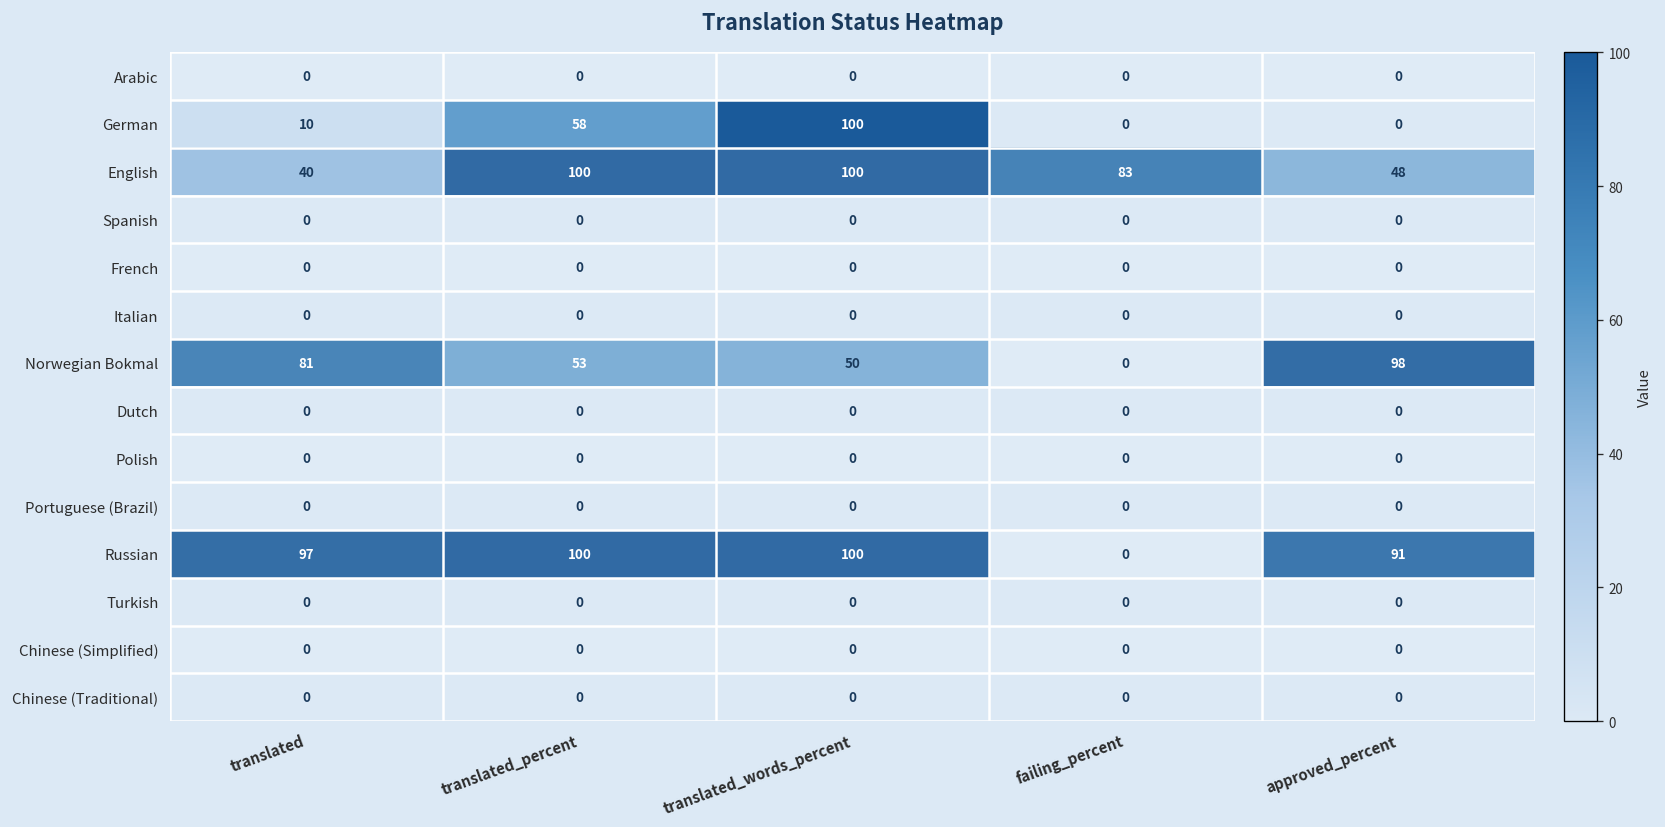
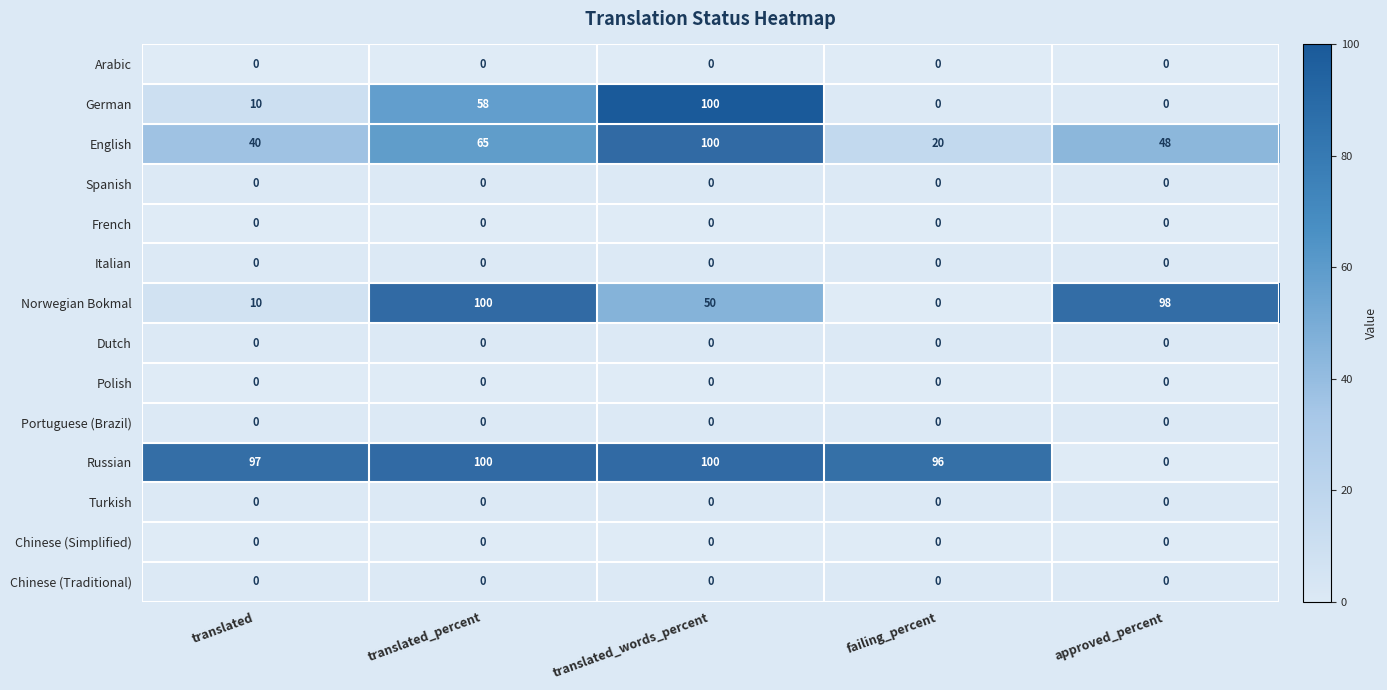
English, translated_percent: 100 -> 65
English, failing_percent: 83 -> 20
Norwegian Bokmal, translated: 81 -> 10
Norwegian Bokmal, translated_percent: 53 -> 100
Russian, failing_percent: 0 -> 96
Russian, approved_percent: 91 -> 0
